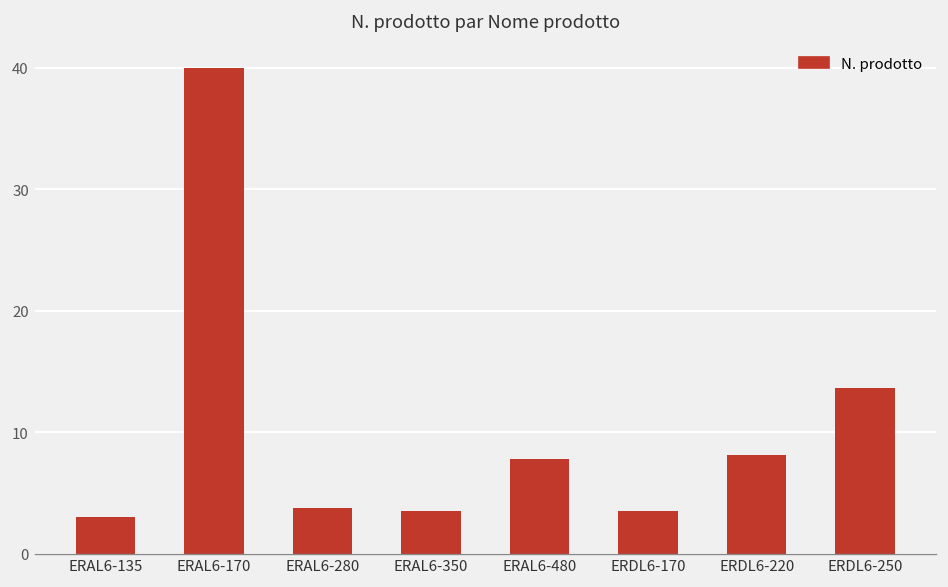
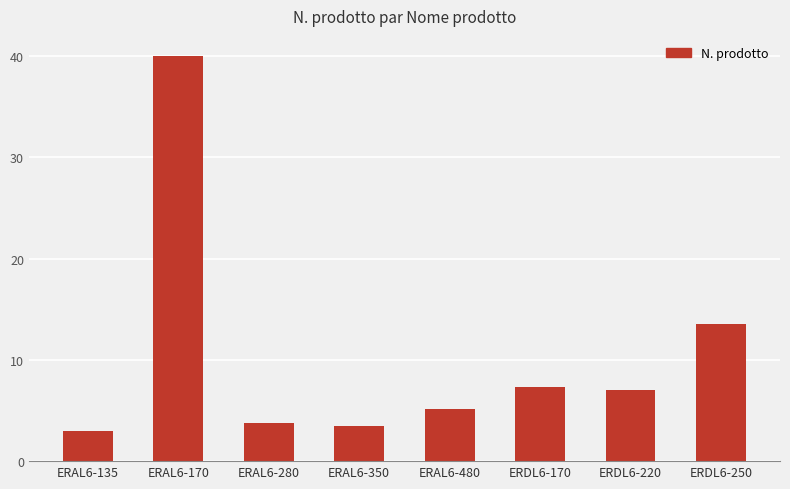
ERAL6-480: 7.8 -> 5.2
ERDL6-170: 3.5 -> 7.4
ERDL6-220: 8.1 -> 7.1
